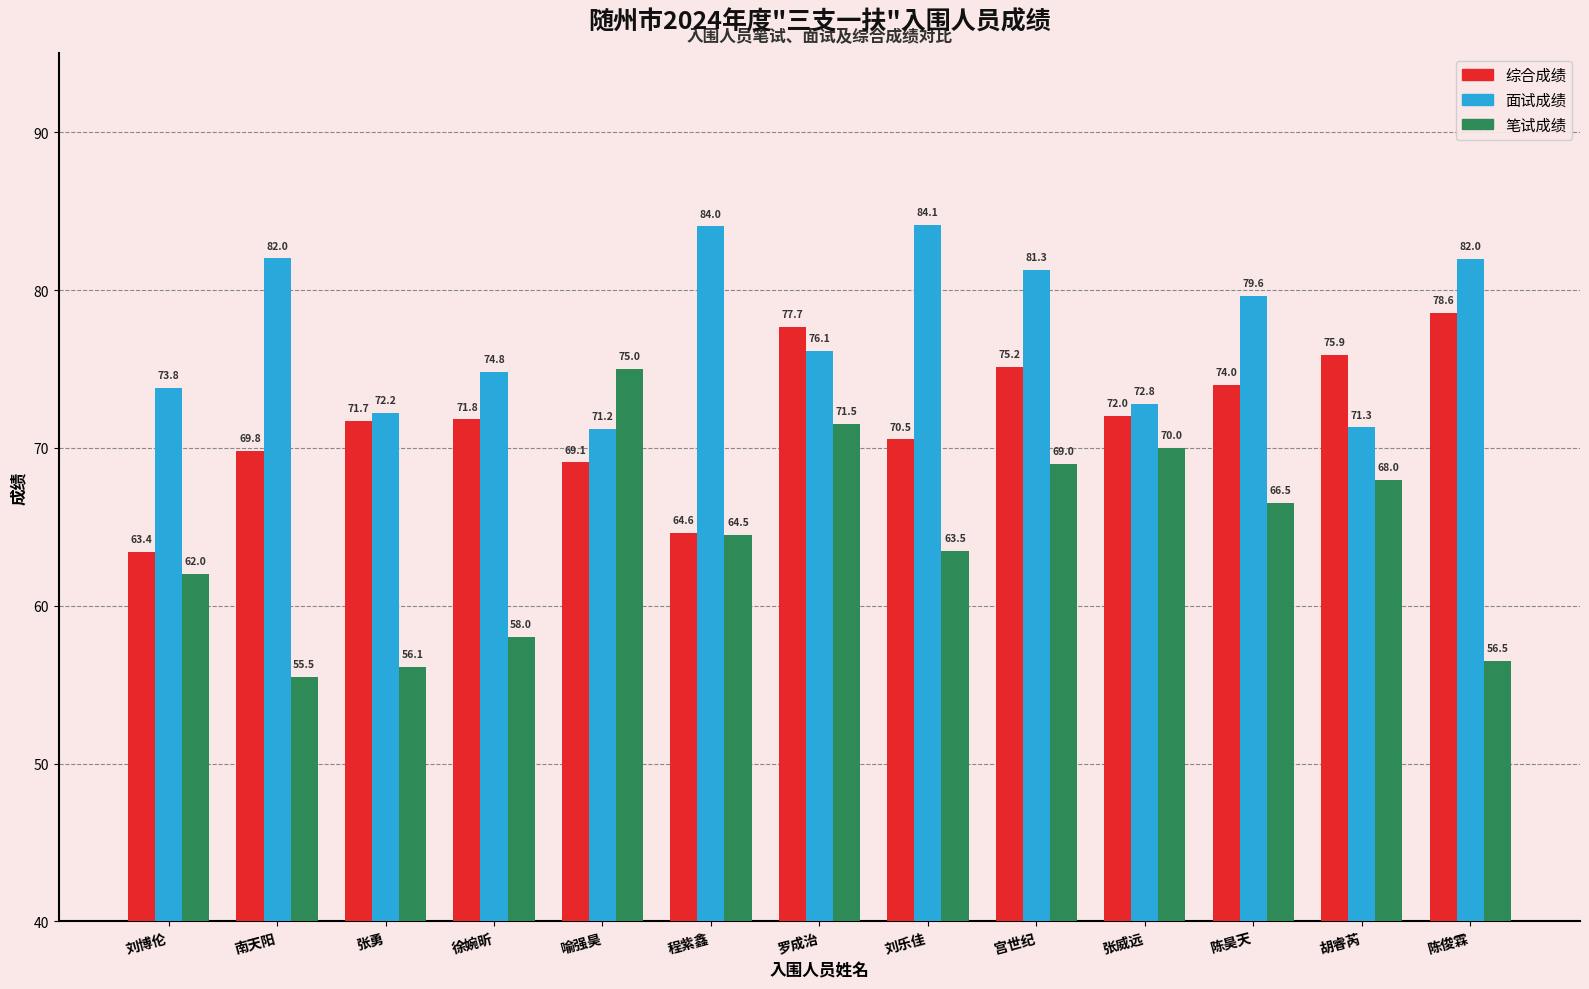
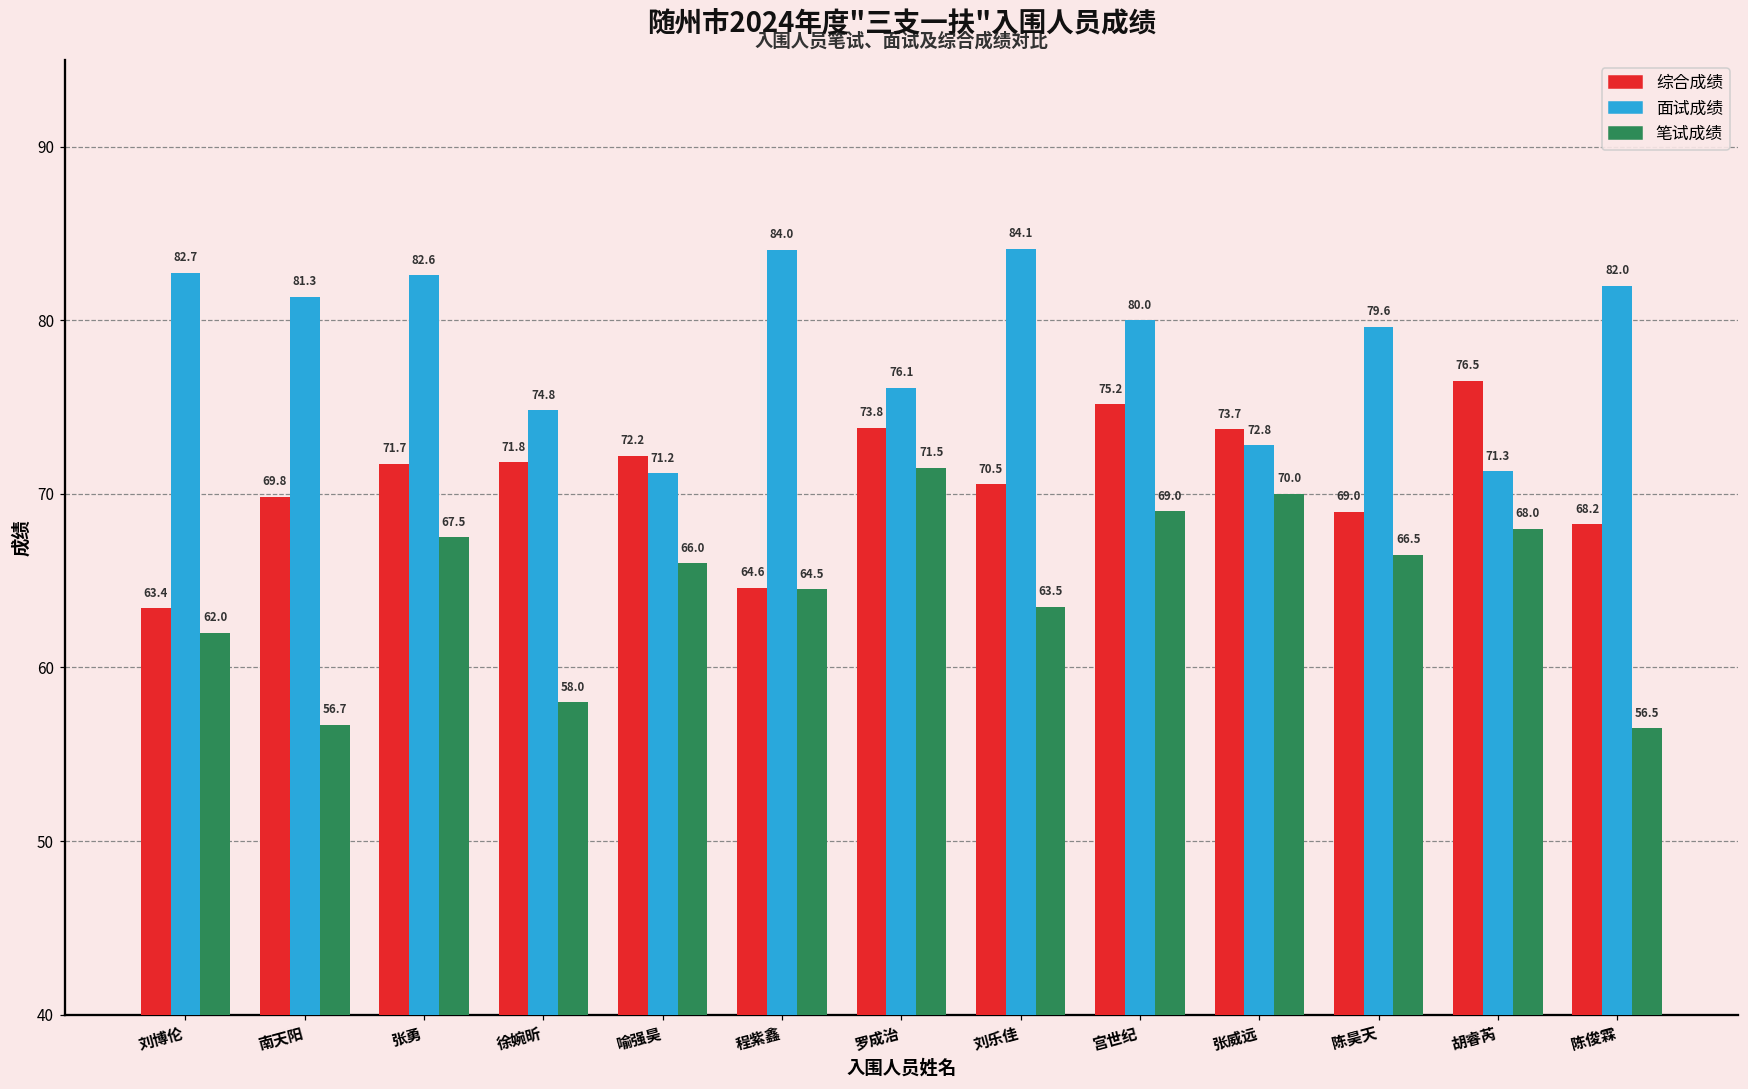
面试成绩, 刘博伦: 73.8 -> 82.7
面试成绩, 南天阳: 82.0 -> 81.3
笔试成绩, 南天阳: 55.5 -> 56.7
面试成绩, 张勇: 72.2 -> 82.6
笔试成绩, 张勇: 56.1 -> 67.5
综合成绩, 喻强昊: 69.1 -> 72.2
笔试成绩, 喻强昊: 75.0 -> 66.0
综合成绩, 罗成治: 77.7 -> 73.8
面试成绩, 宫世纪: 81.3 -> 80.0
综合成绩, 张威远: 72.0 -> 73.7
综合成绩, 陈昊天: 74.0 -> 69.0
综合成绩, 胡睿芮: 75.9 -> 76.5
综合成绩, 陈俊霖: 78.6 -> 68.2
